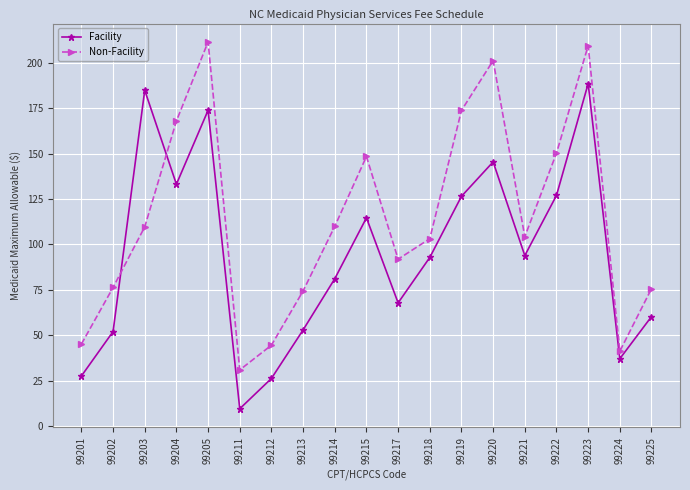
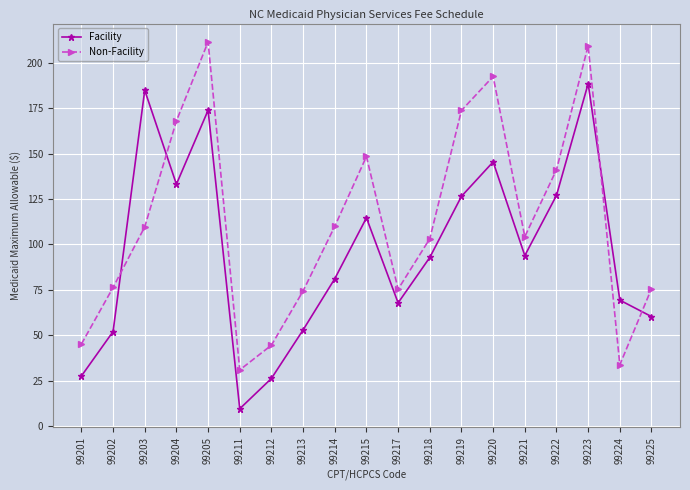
Non-Facility, 99217: 92 -> 75
Non-Facility, 99220: 201 -> 193
Non-Facility, 99222: 150 -> 141
Facility, 99224: 37 -> 69
Non-Facility, 99224: 41 -> 34
